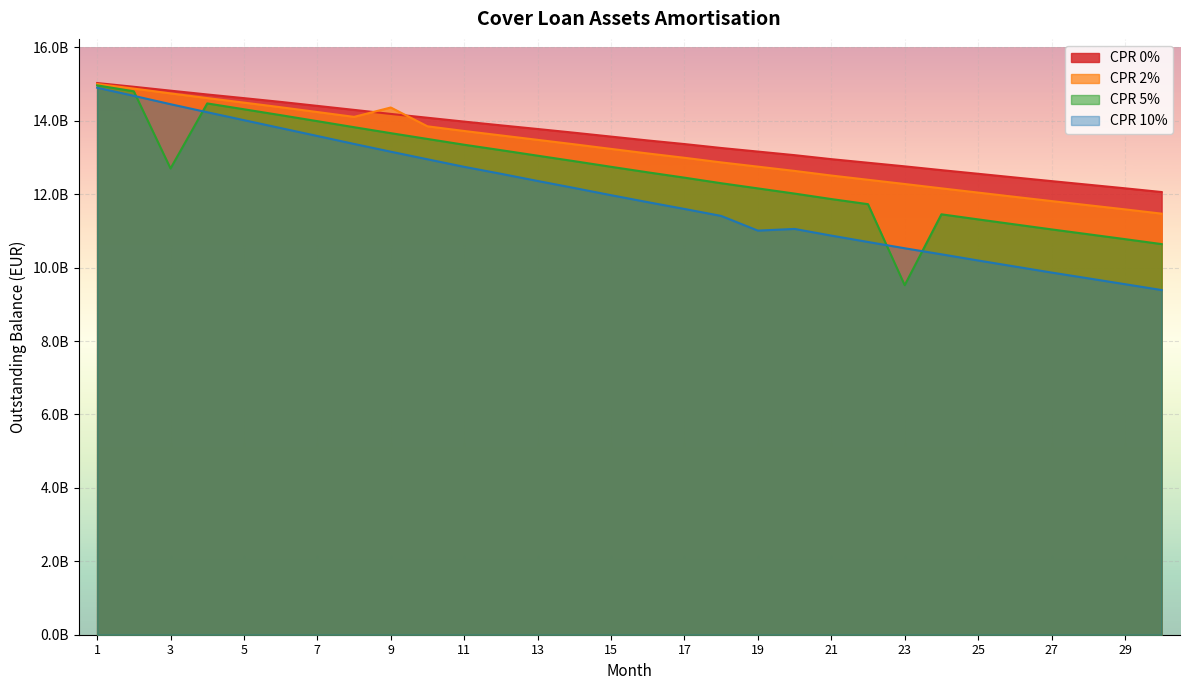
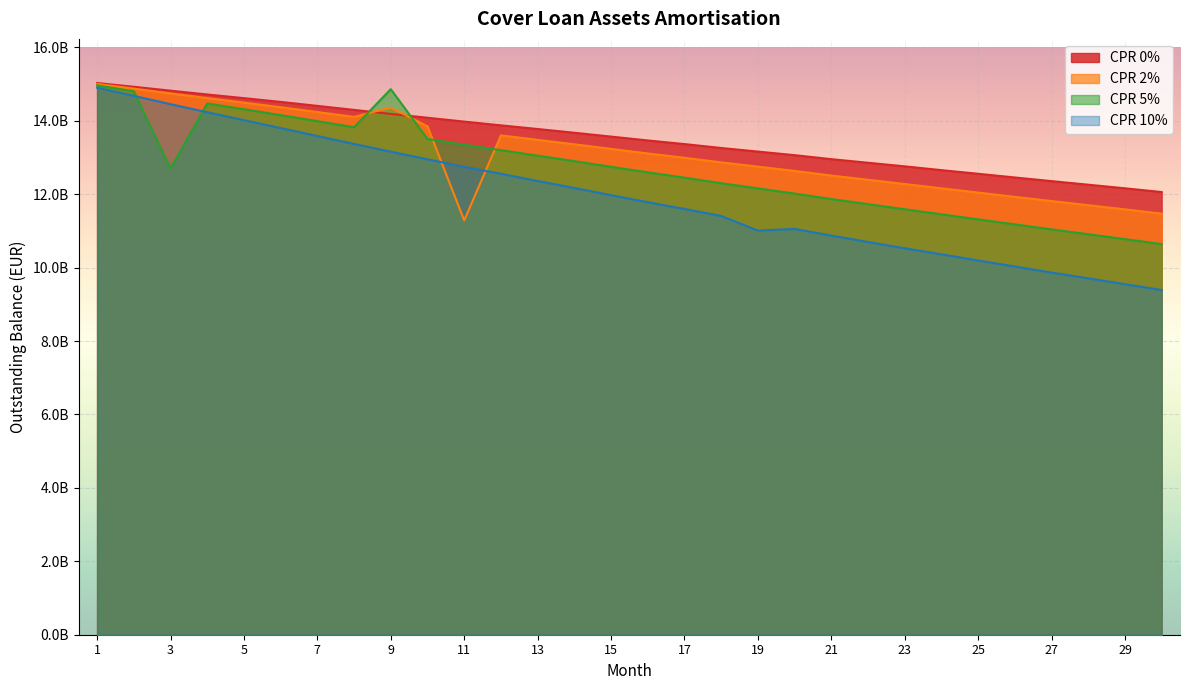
CPR 5%, 9: 13700000000 -> 14900000000
CPR 2%, 11: 13700000000 -> 11300000000
CPR 5%, 23: 9500000000 -> 11600000000
